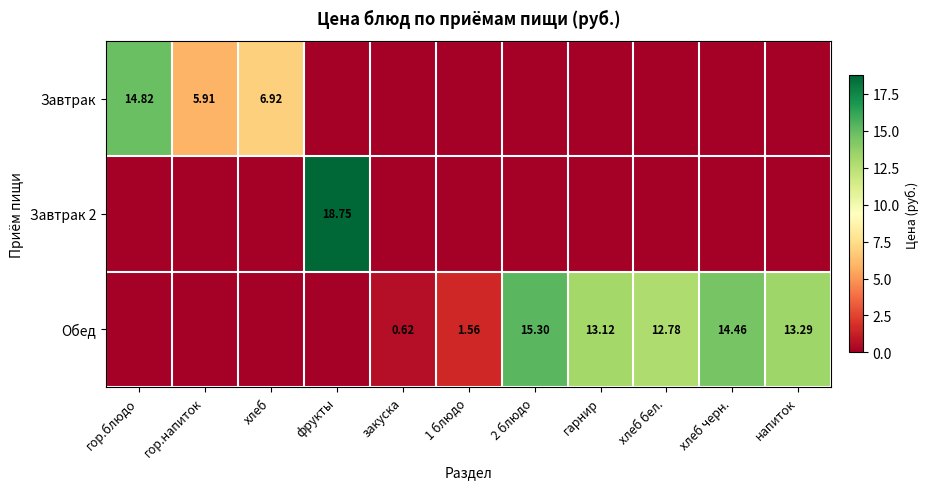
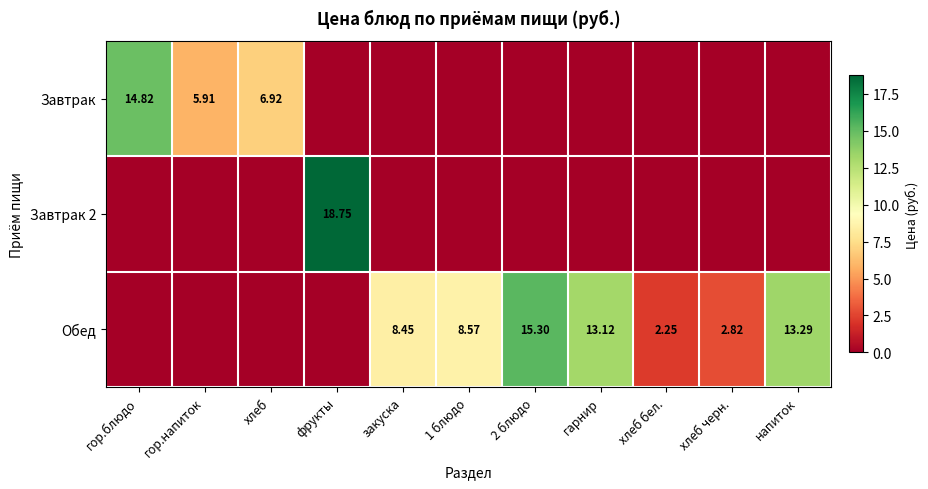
Обед, закуска: 0.62 -> 8.45
Обед, 1 блюдо: 1.56 -> 8.57
Обед, хлеб бел.: 12.78 -> 2.25
Обед, хлеб черн.: 14.46 -> 2.82
